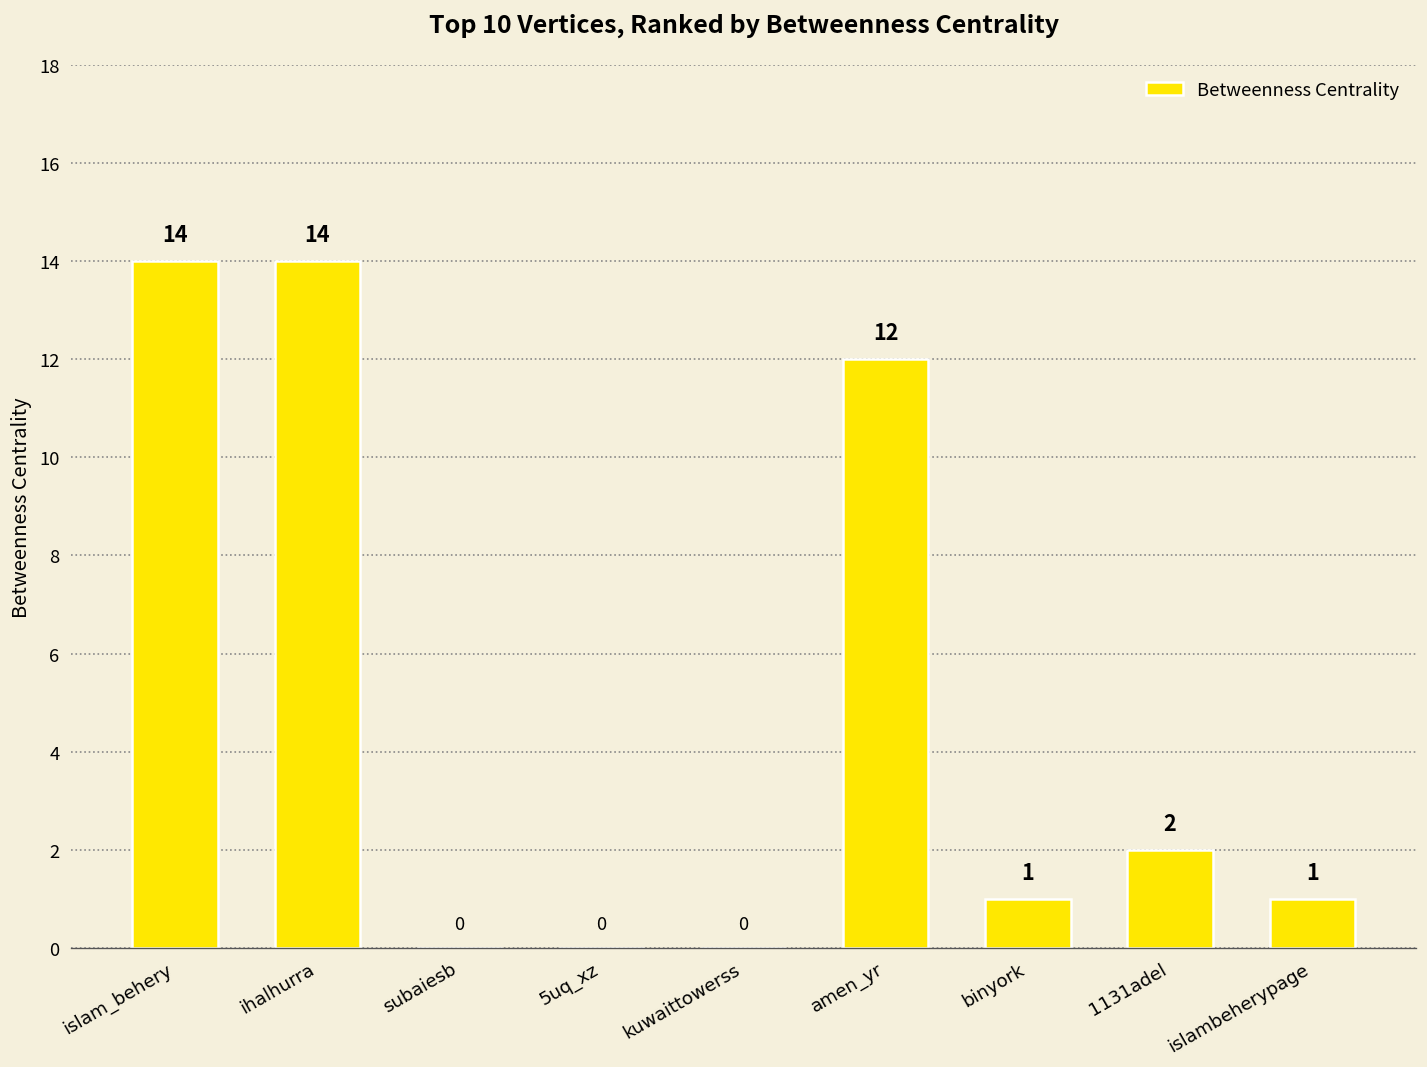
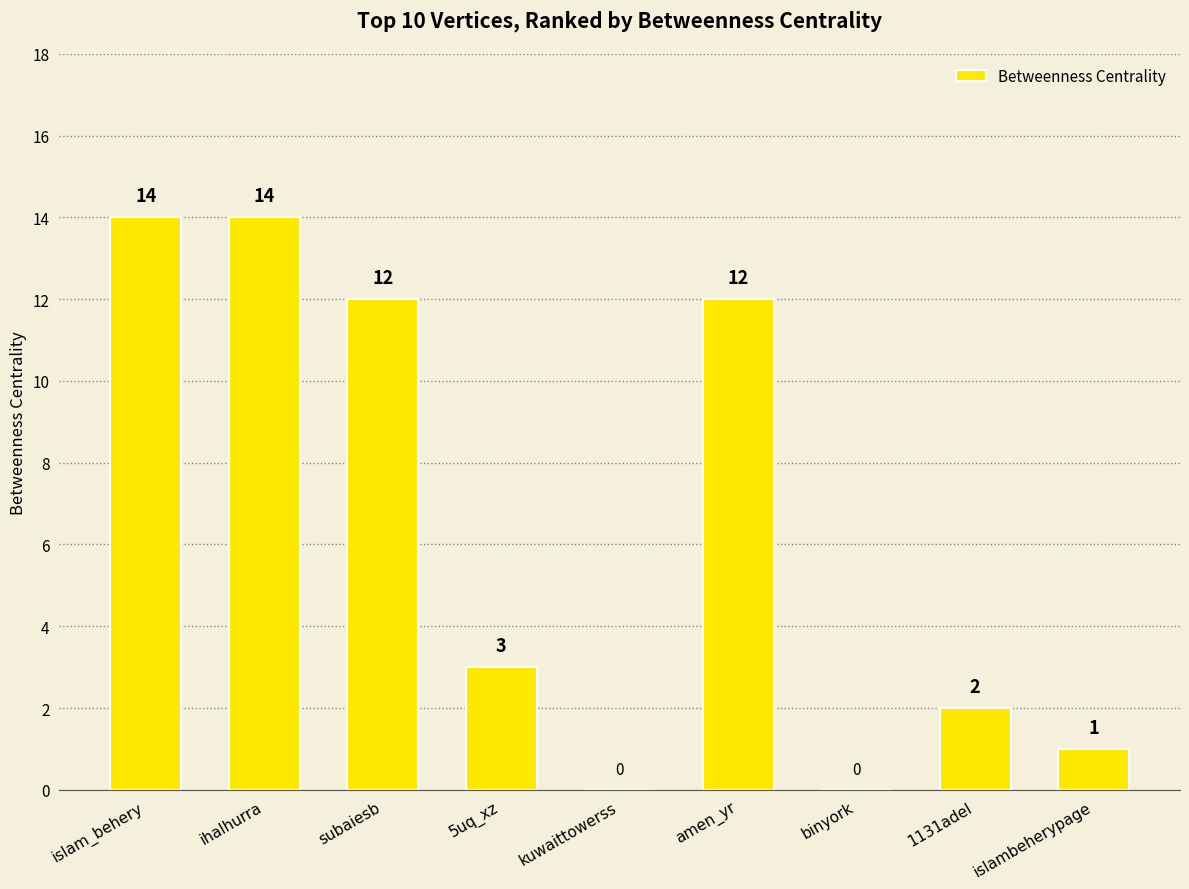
subaiesb: 0 -> 12
5uq_xz: 0 -> 3
binyork: 1 -> 0
